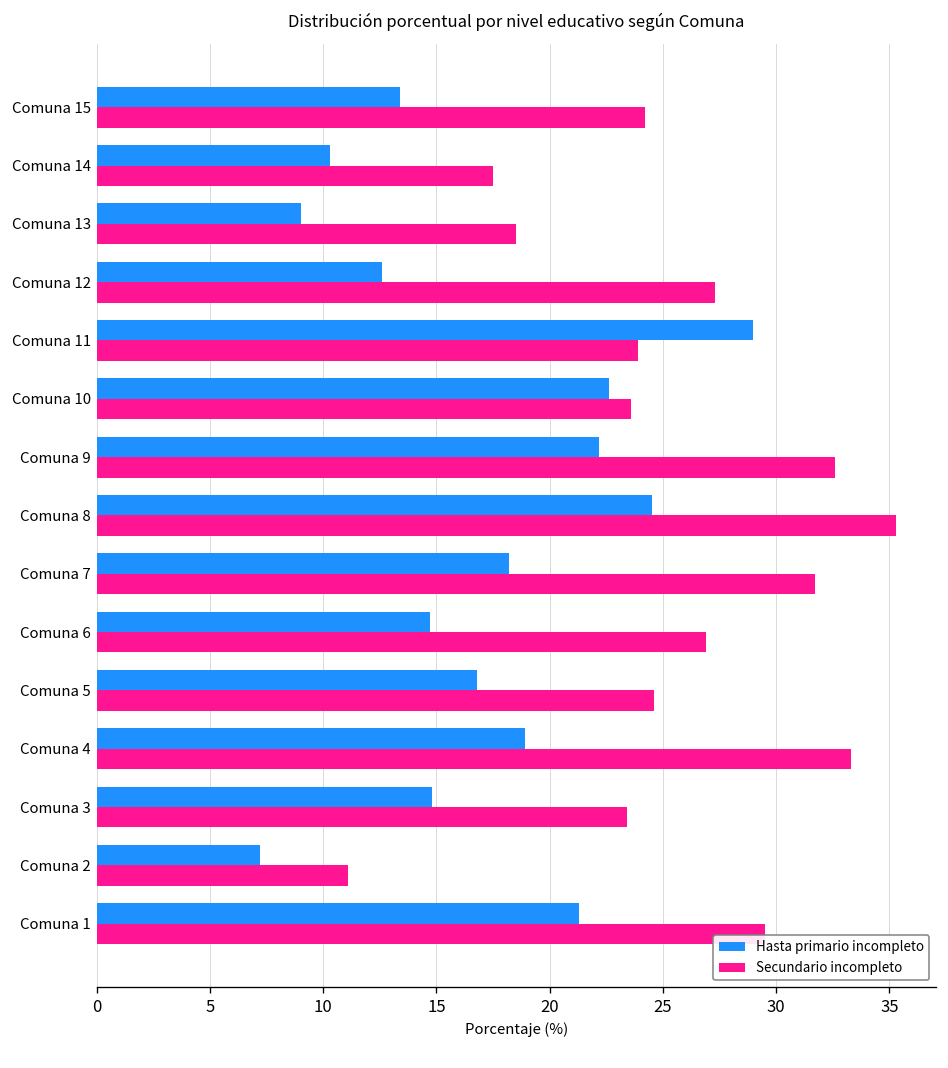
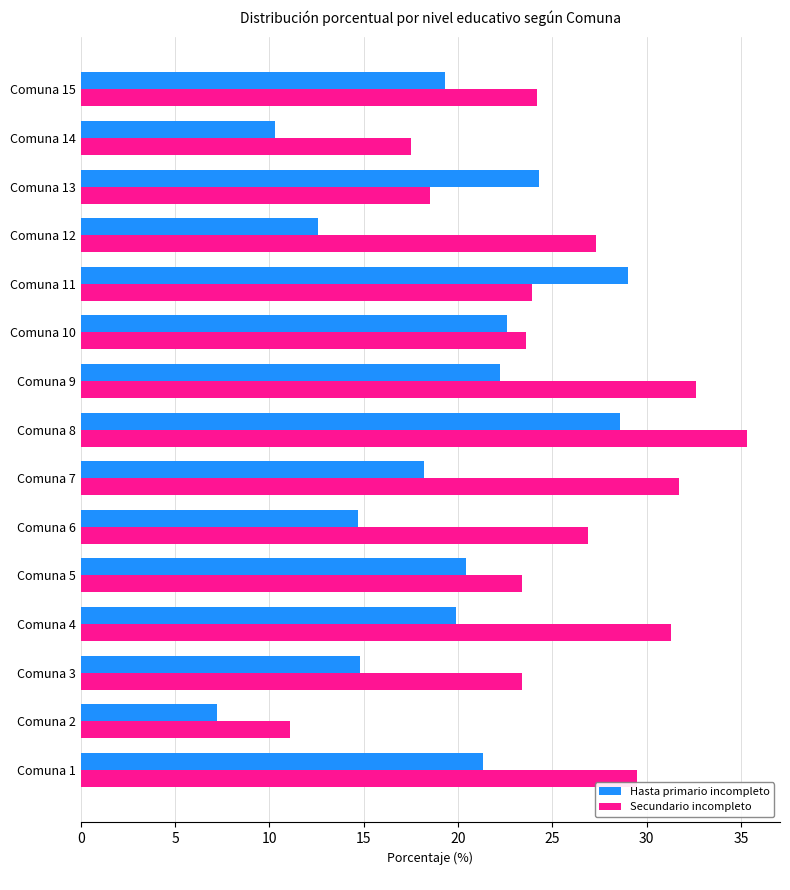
Hasta primario incompleto, Comuna 15: 13.4 -> 19.3
Hasta primario incompleto, Comuna 13: 9.0 -> 24.3
Hasta primario incompleto, Comuna 8: 24.5 -> 28.6
Hasta primario incompleto, Comuna 5: 16.8 -> 20.4
Secundario incompleto, Comuna 5: 24.6 -> 23.4
Hasta primario incompleto, Comuna 4: 18.9 -> 19.9
Secundario incompleto, Comuna 4: 33.3 -> 31.3
